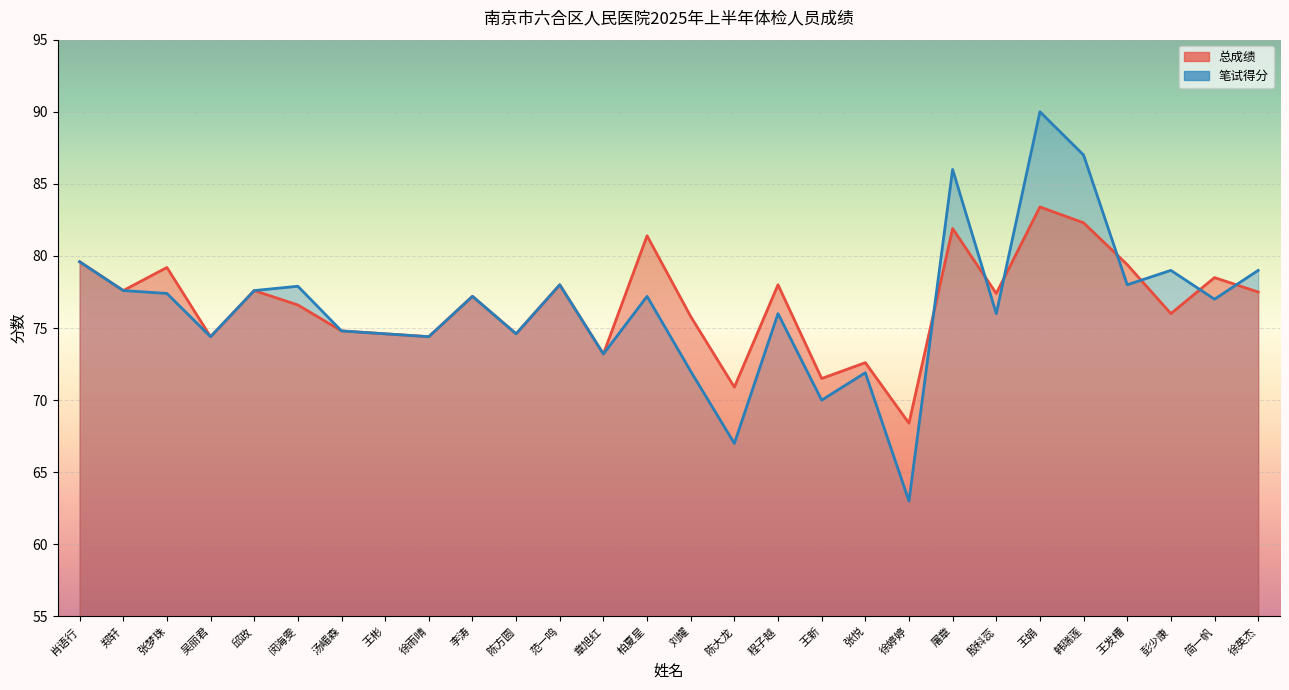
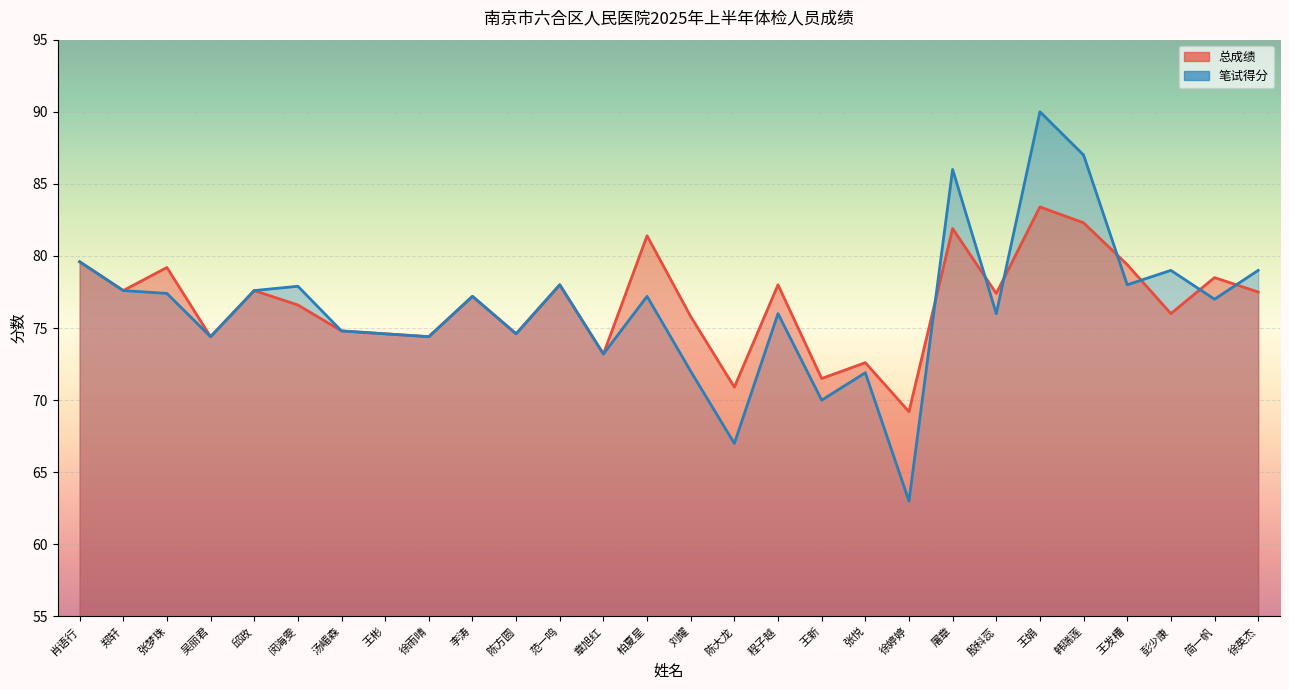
总成绩, 徐婷婷: 68.4 -> 69.2
